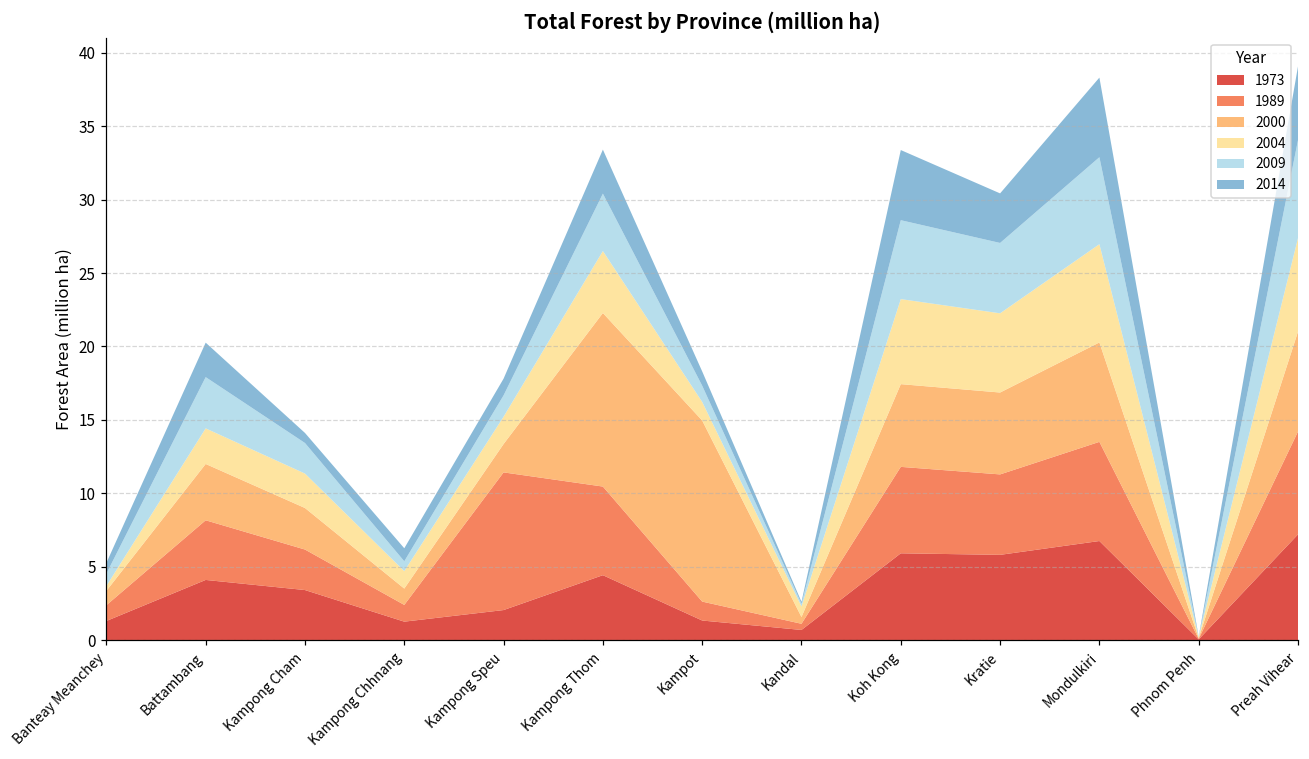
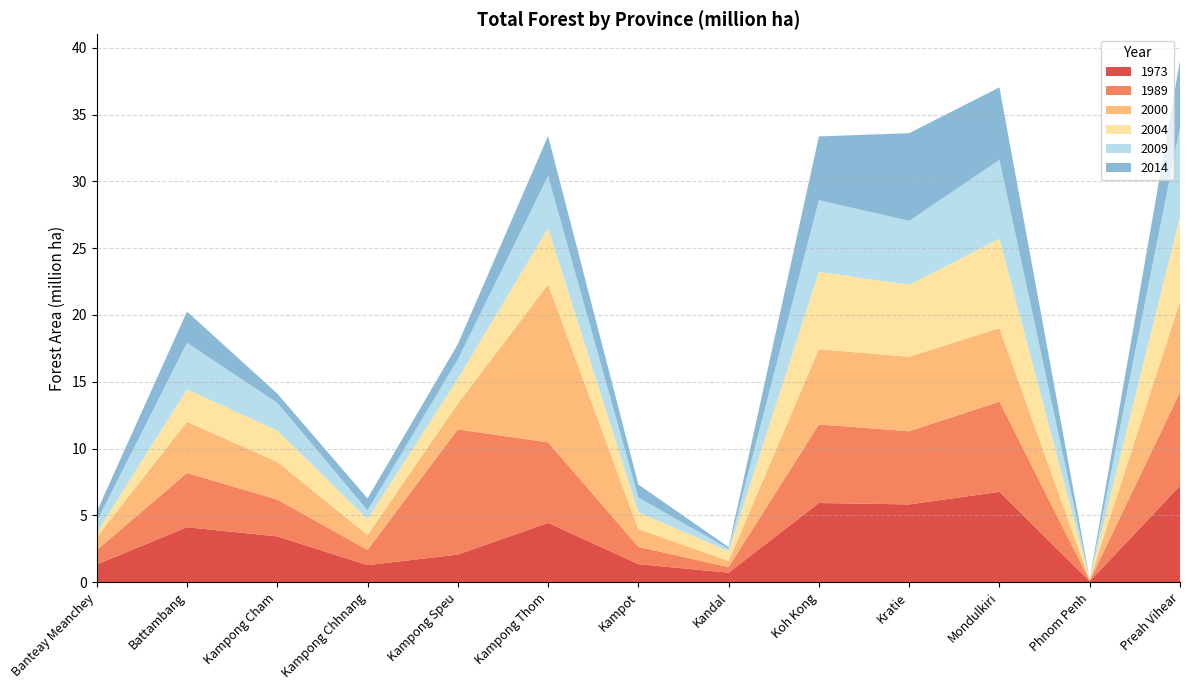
2000, Kampot: 12.3 -> 1.3
2014, Kratie: 3.4 -> 6.6
2000, Mondulkiri: 6.8 -> 5.5
